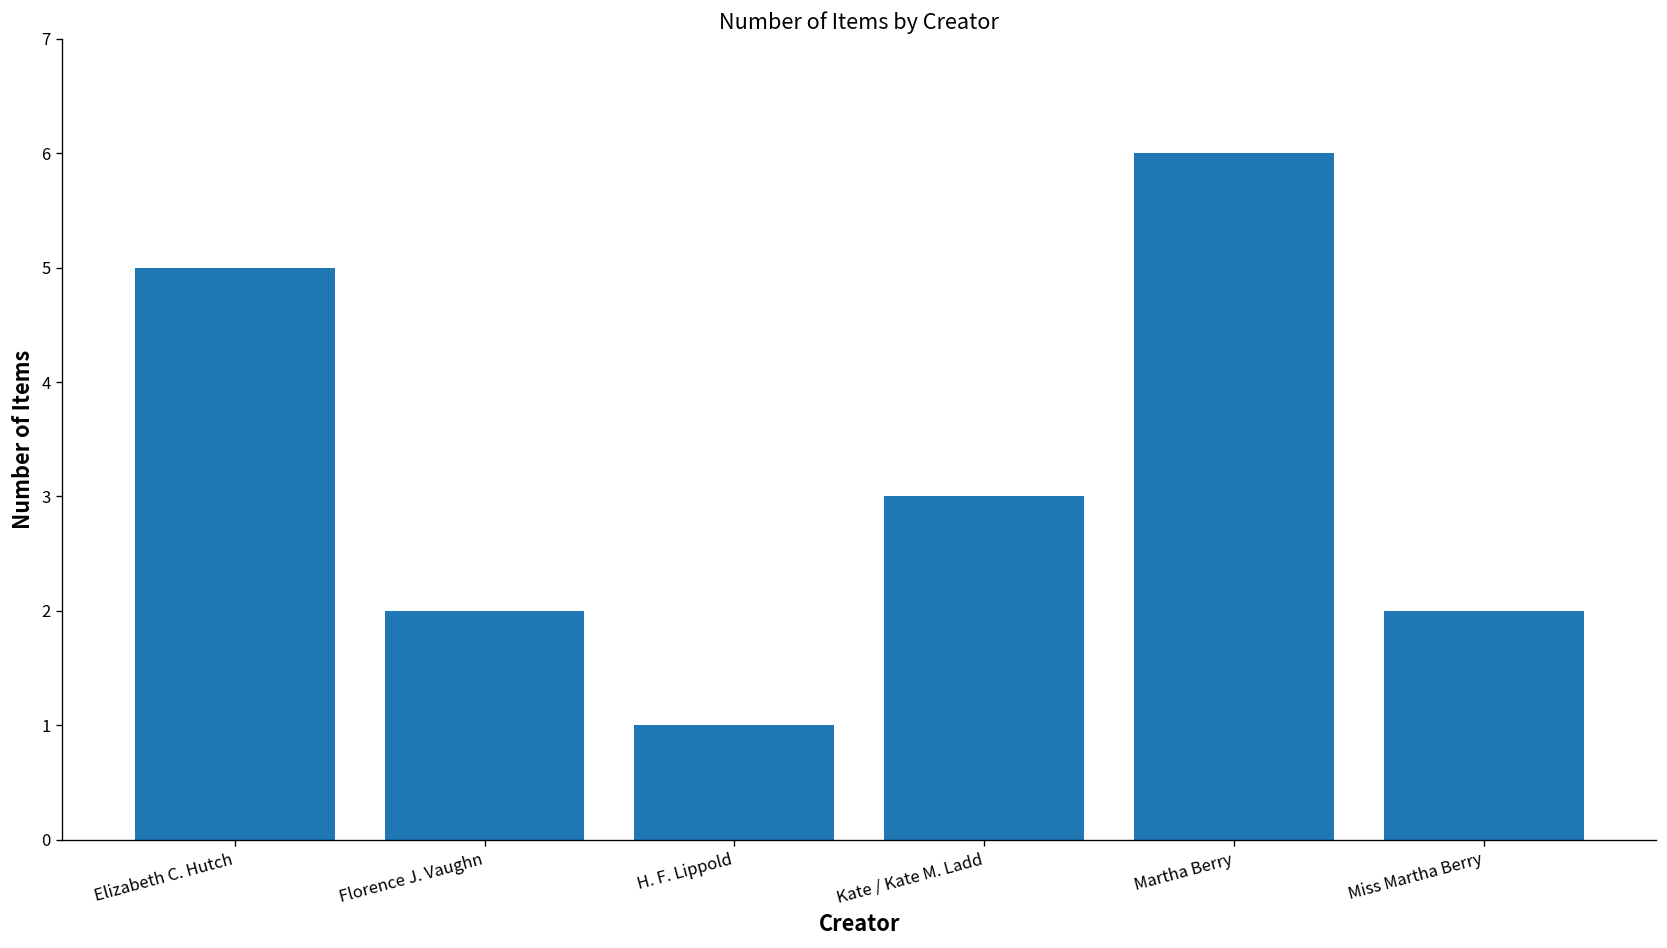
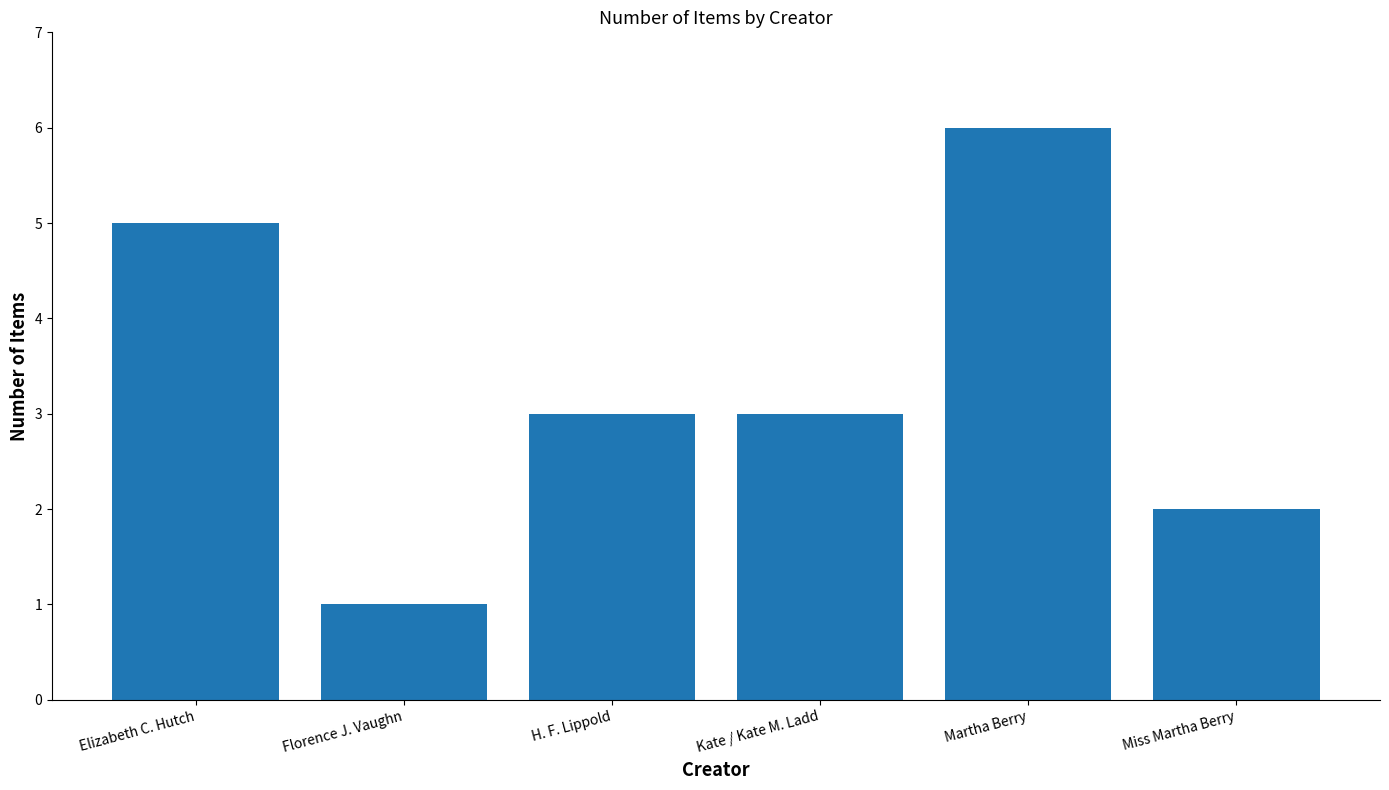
Florence J. Vaughn: 2 -> 1
H. F. Lippold: 1 -> 3
